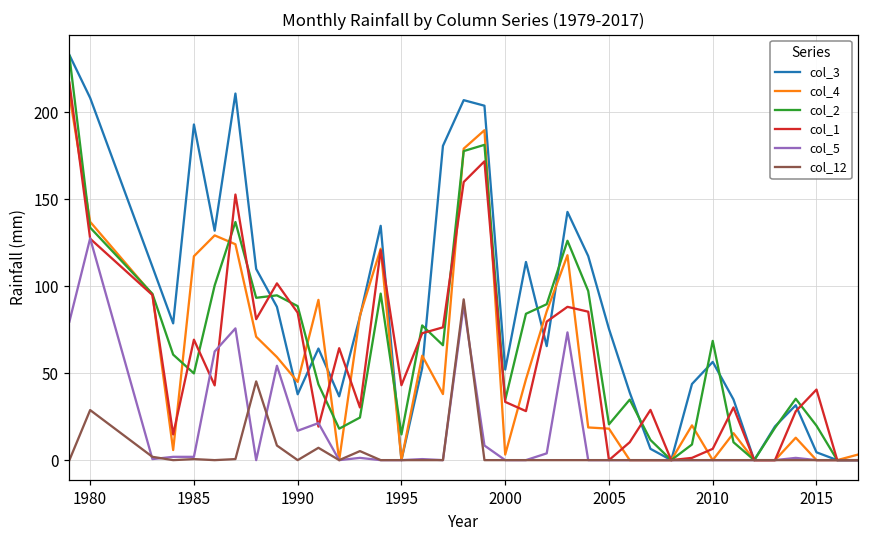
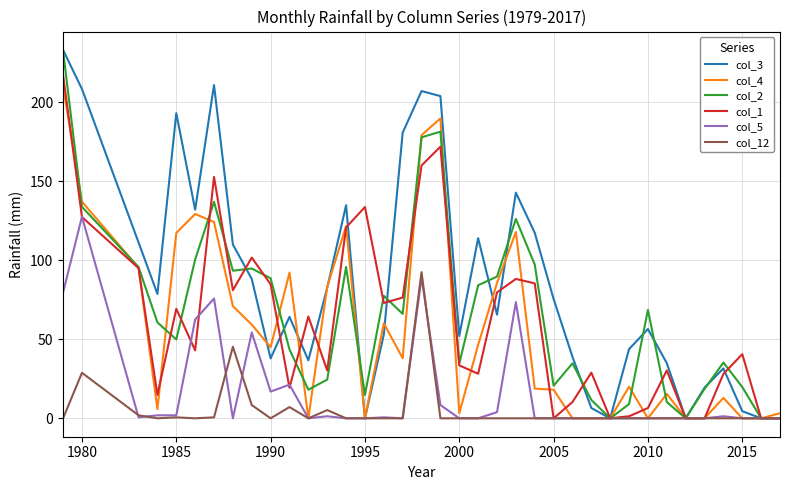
col_1, 1995: 43 -> 134
